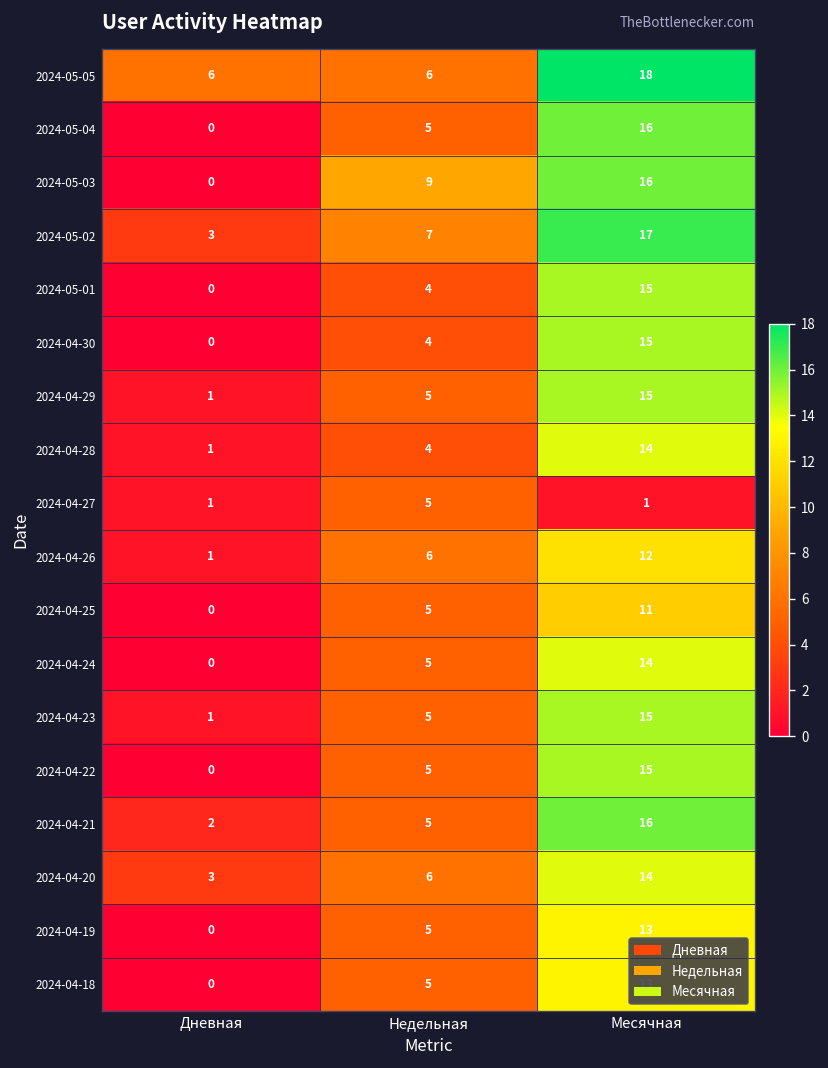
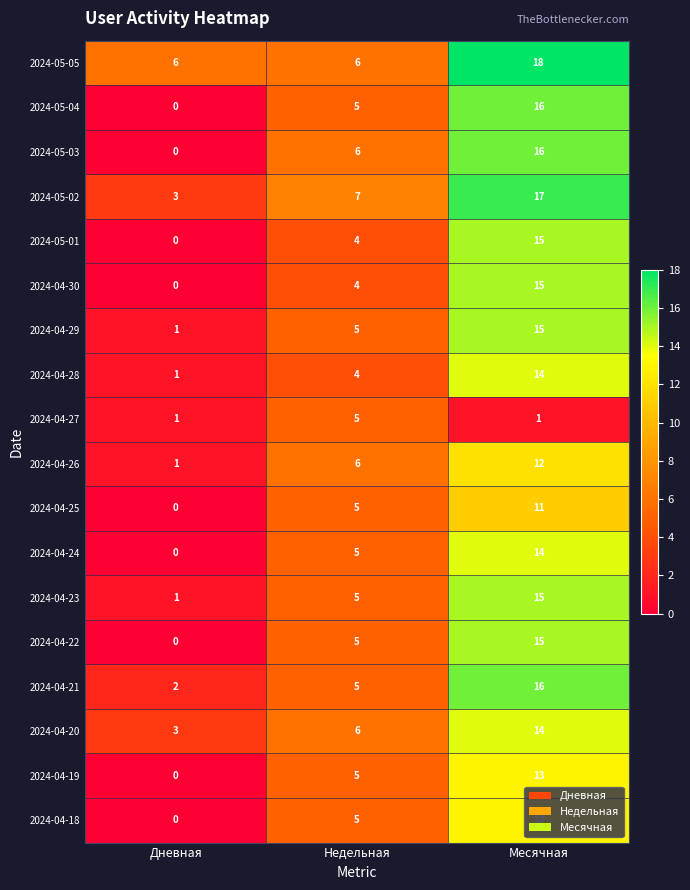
2024-05-03, Недельная: 9 -> 6
